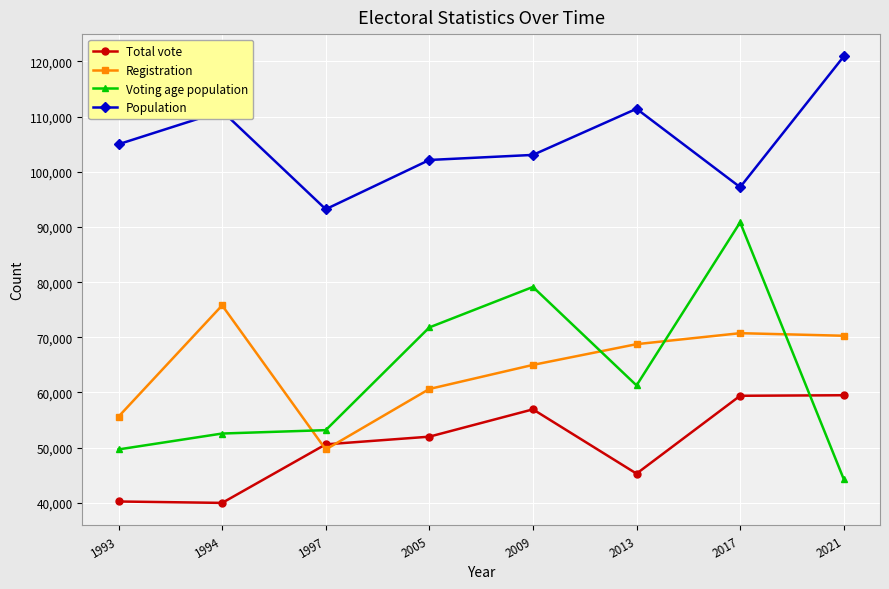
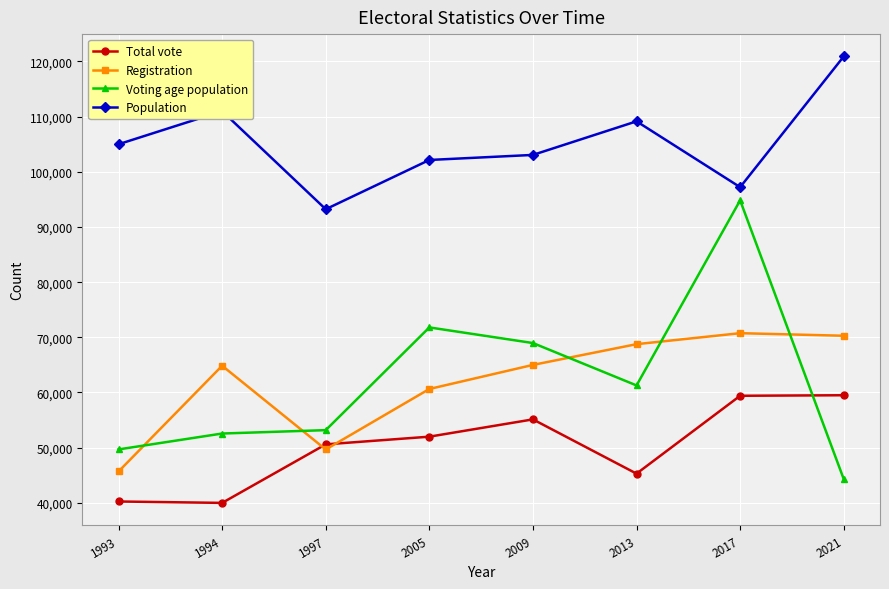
Registration, 1993: 56,000 -> 46,000
Registration, 1994: 76,000 -> 65,000
Total vote, 2009: 57,000 -> 55,000
Voting age population, 2009: 79,000 -> 69,000
Population, 2013: 111,000 -> 109,000
Voting age population, 2017: 91,000 -> 95,000
